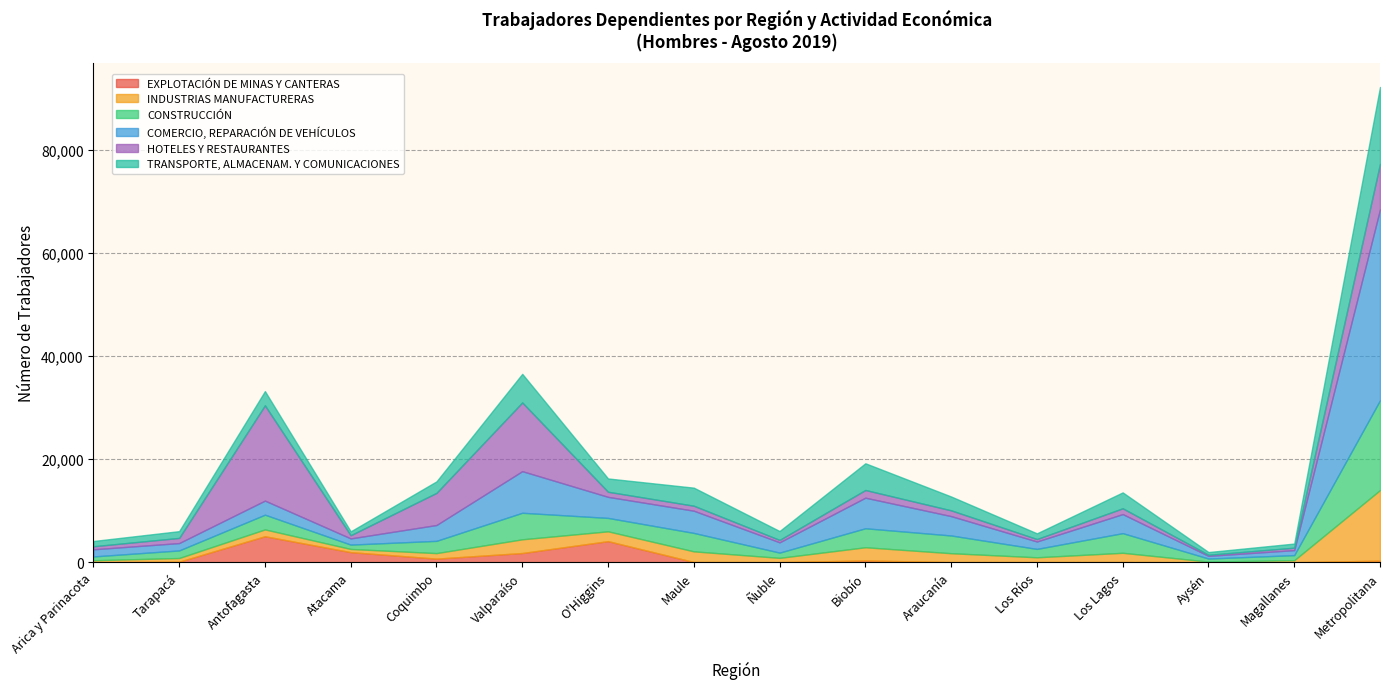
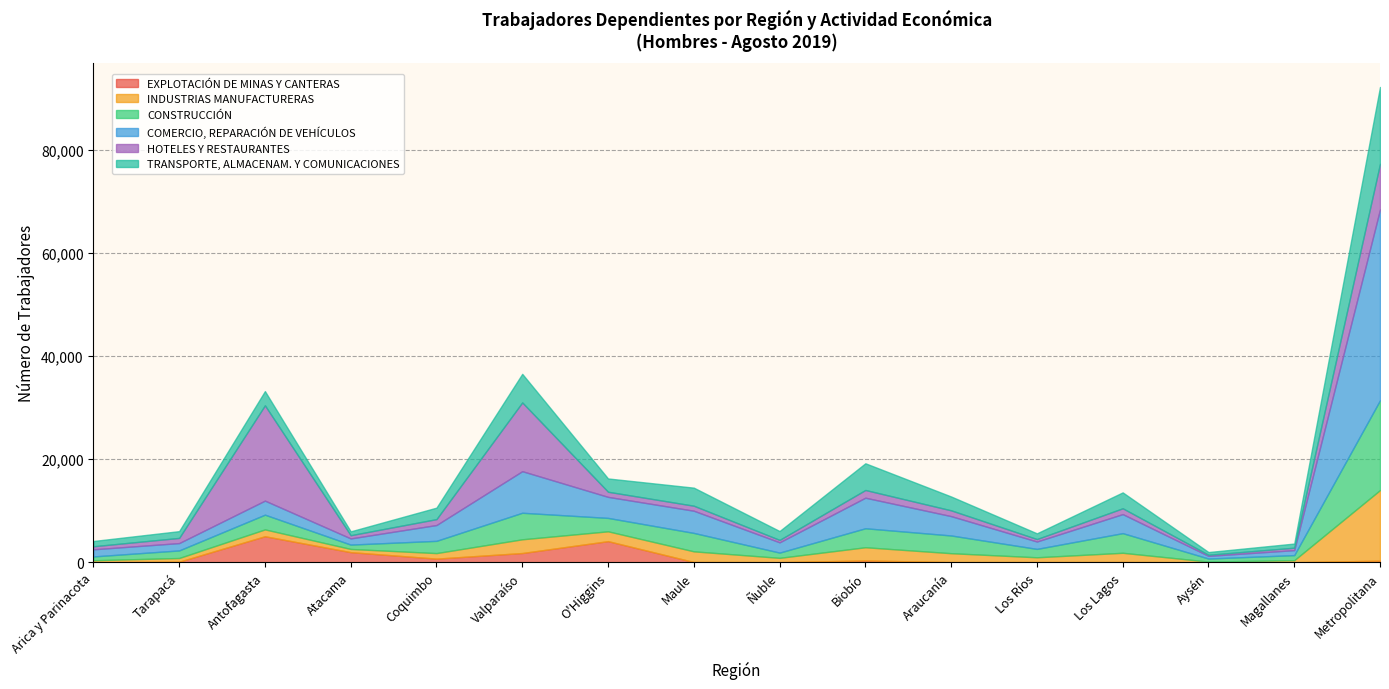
HOTELES Y RESTAURANTES, Coquimbo: 6,000 -> 1,000
